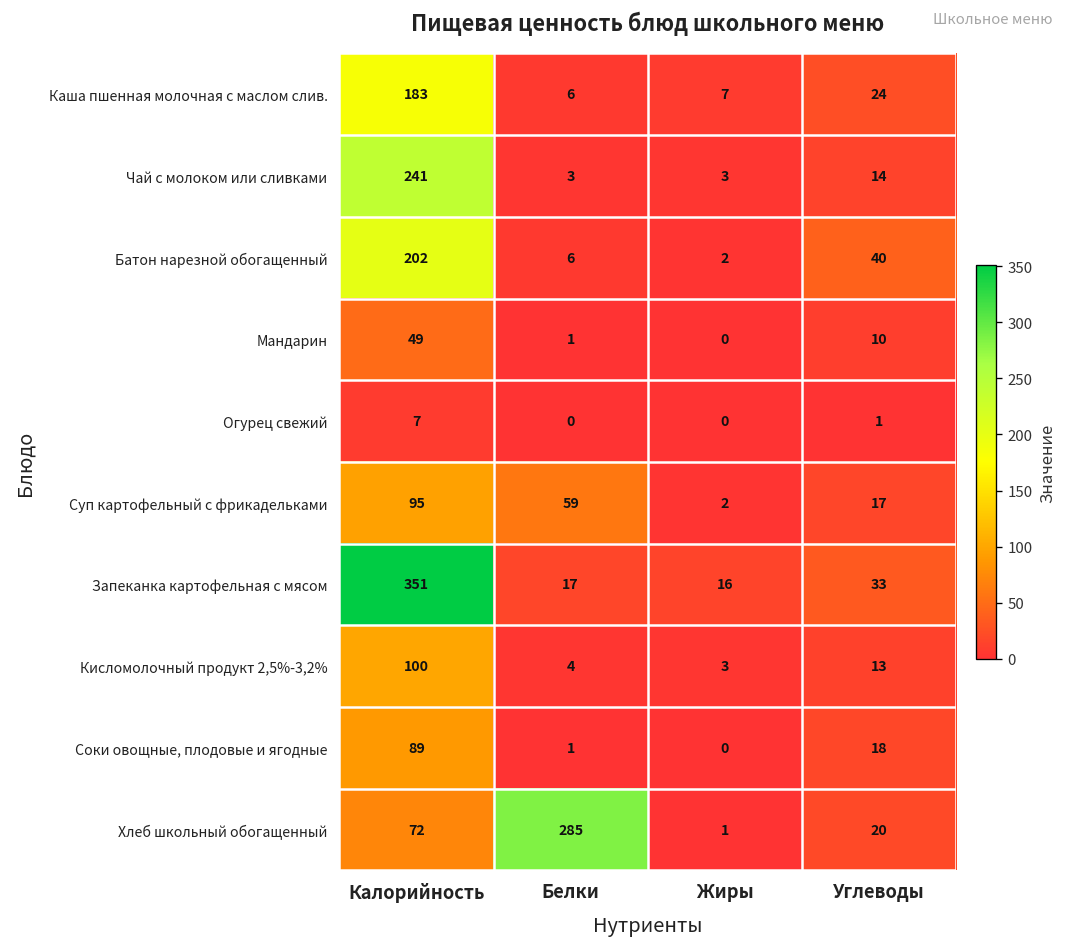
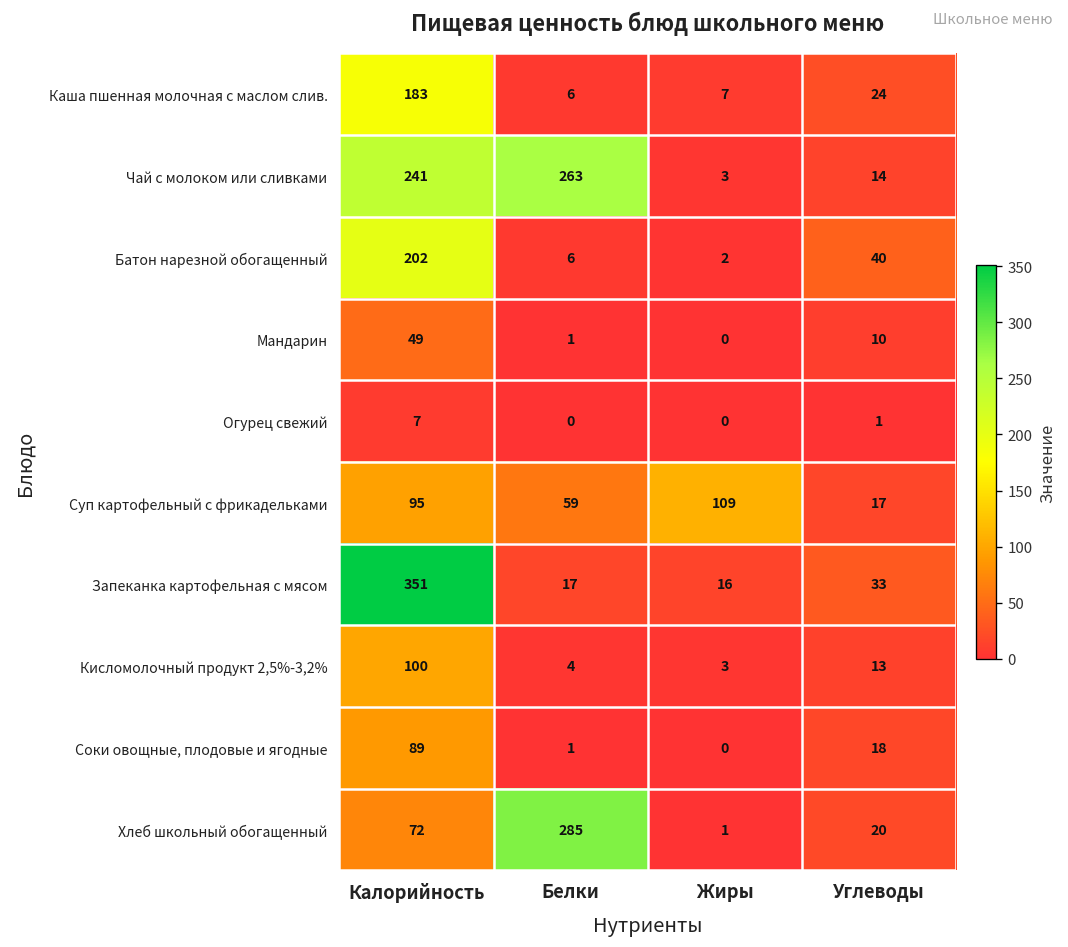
Чай с молоком или сливками, Белки: 3 -> 263
Суп картофельный с фрикадельками, Жиры: 2 -> 109
